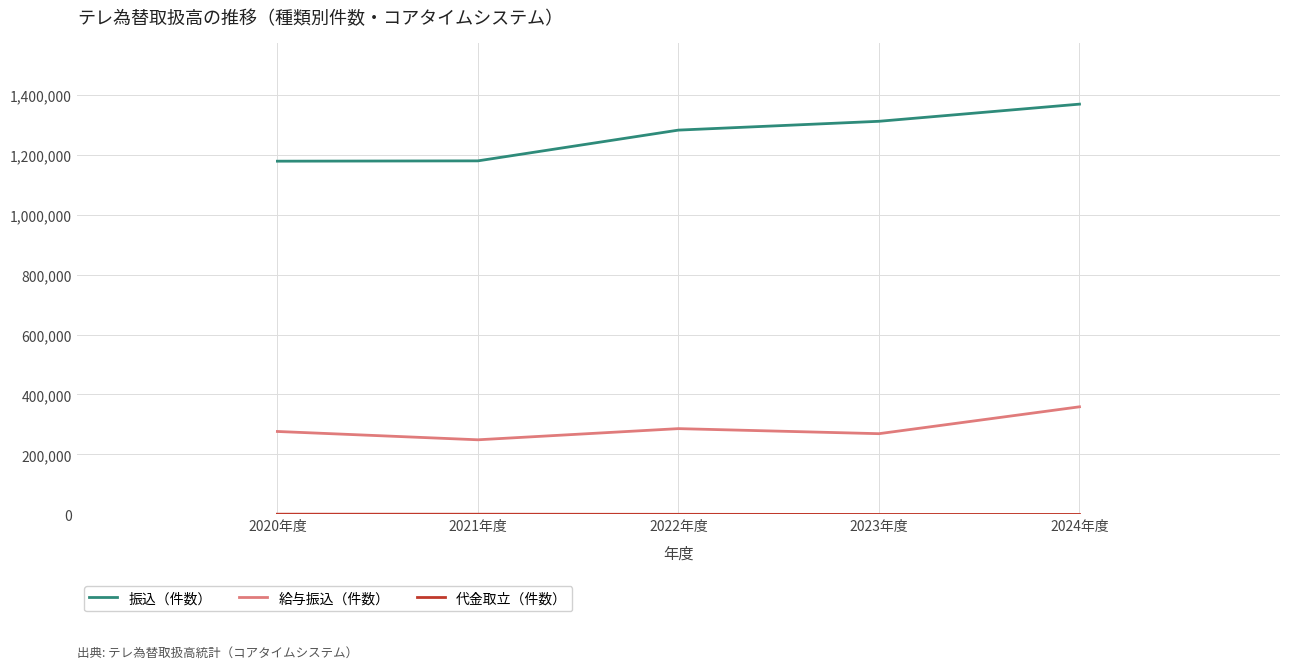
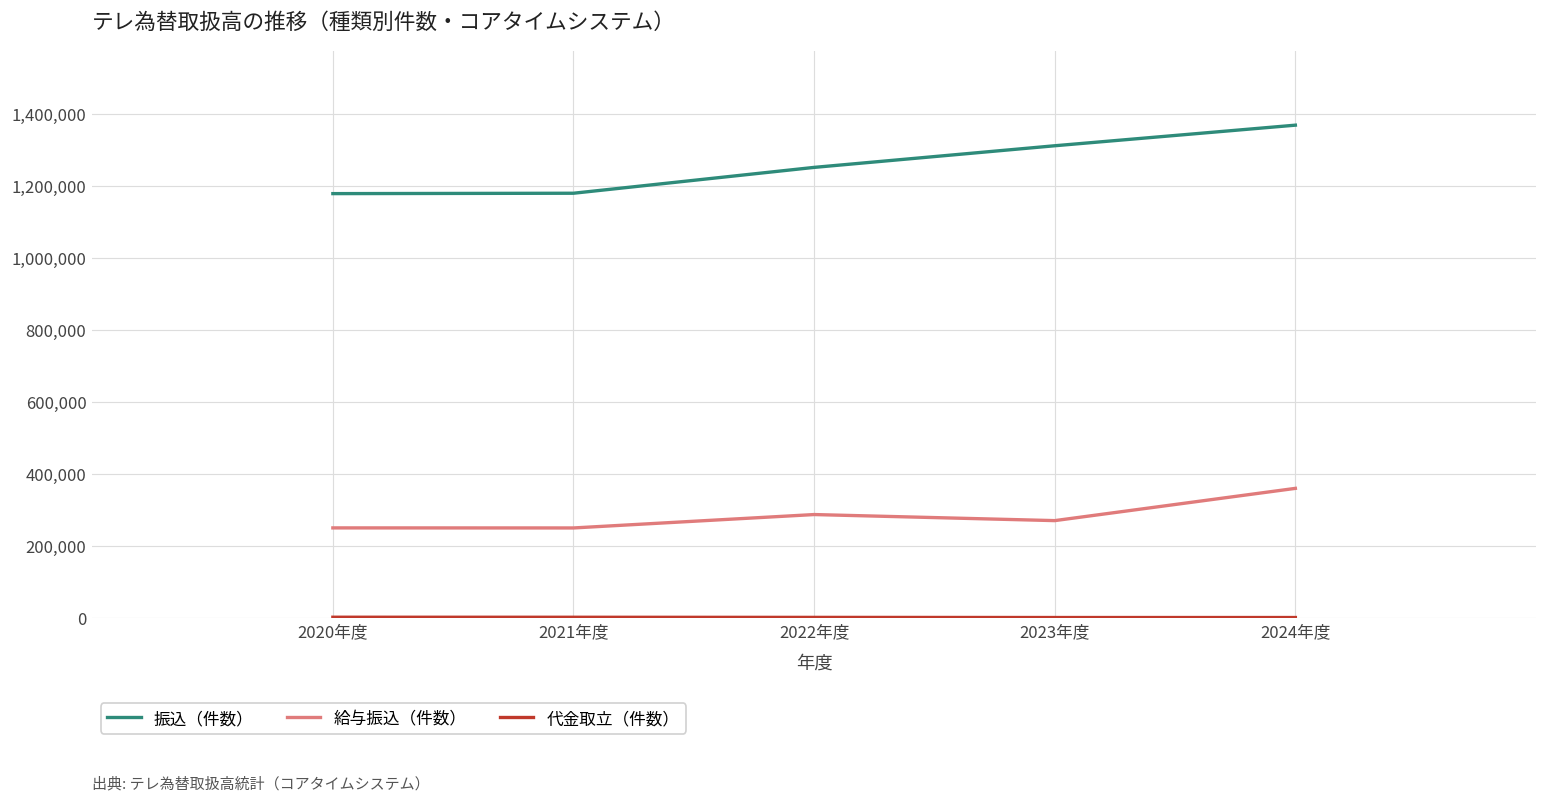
給与振込（件数）, 2020年度: 280,000 -> 250,000
振込（件数）, 2022年度: 1,280,000 -> 1,250,000
